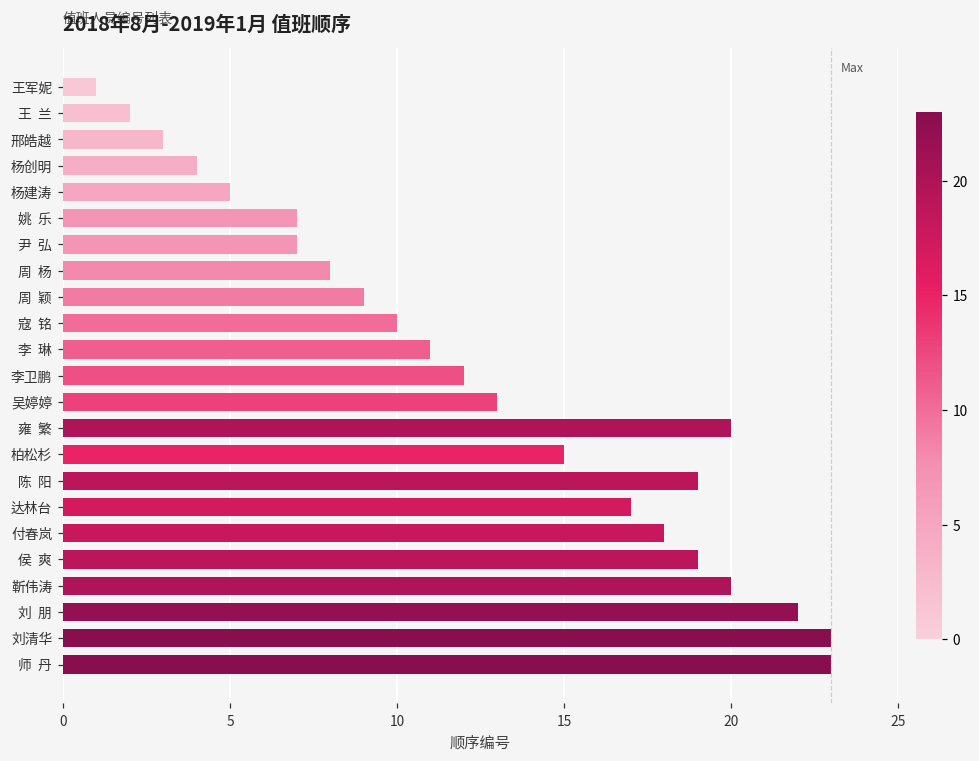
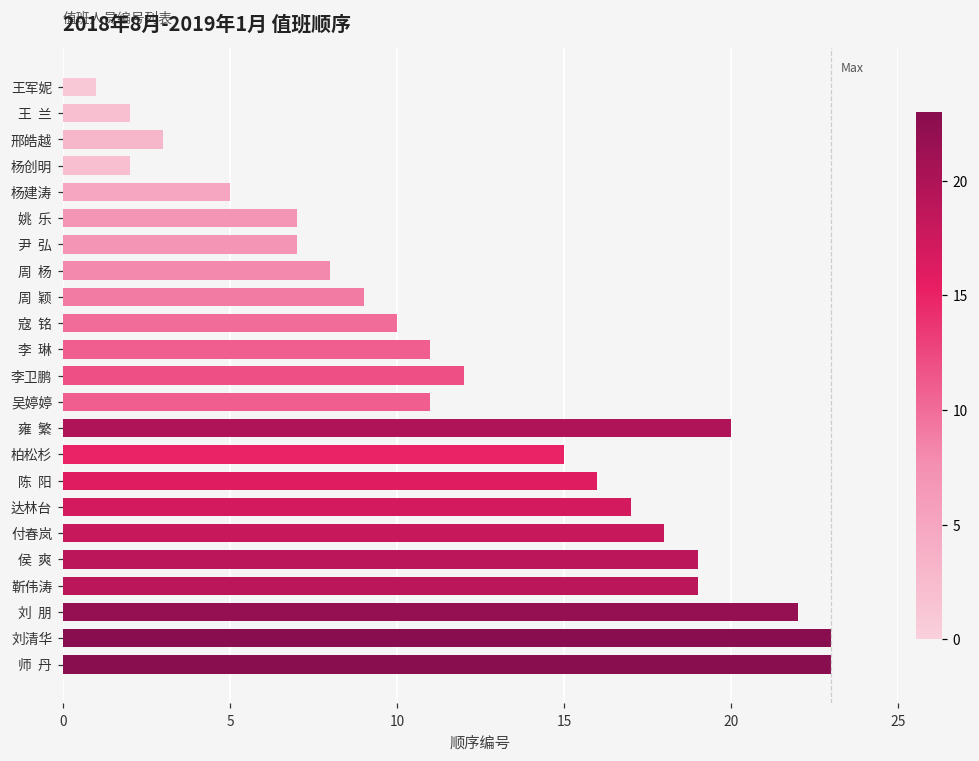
杨创明: 4 -> 2
吴婷婷: 13 -> 11
陈 阳: 19 -> 16
靳伟涛: 20 -> 19
